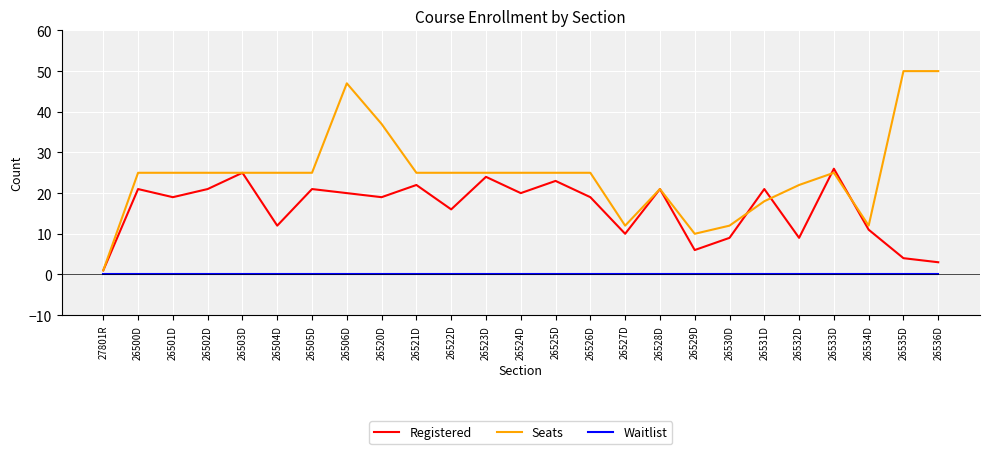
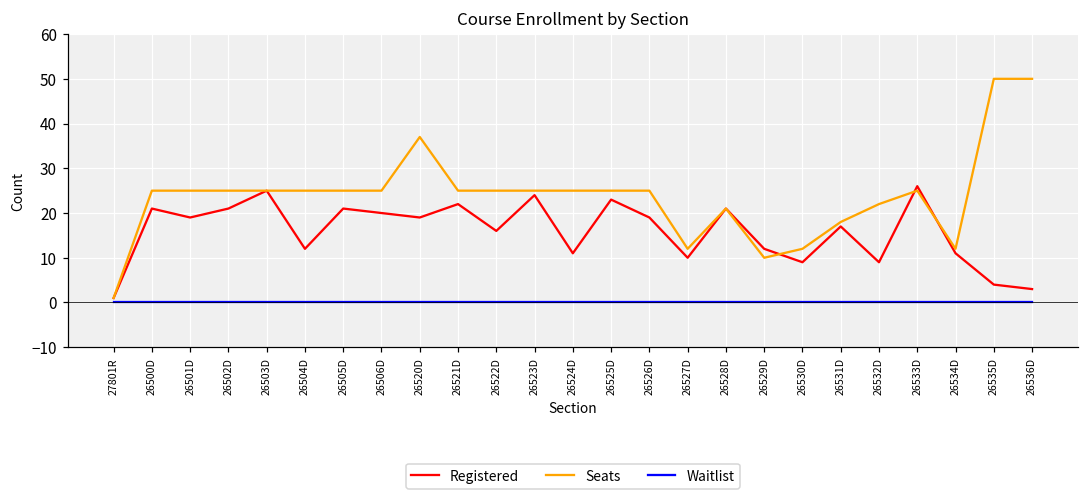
Seats, 26506D: 47 -> 25
Registered, 26524D: 20 -> 11
Registered, 26529D: 6 -> 12
Registered, 26531D: 21 -> 17
